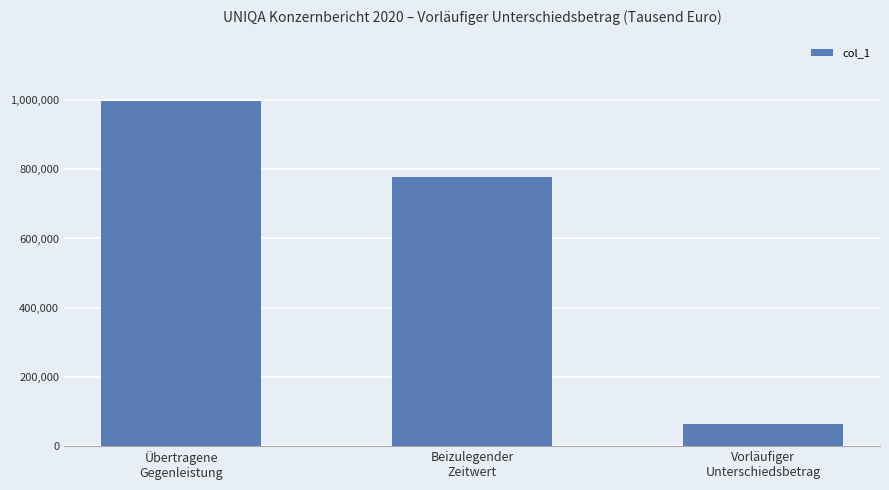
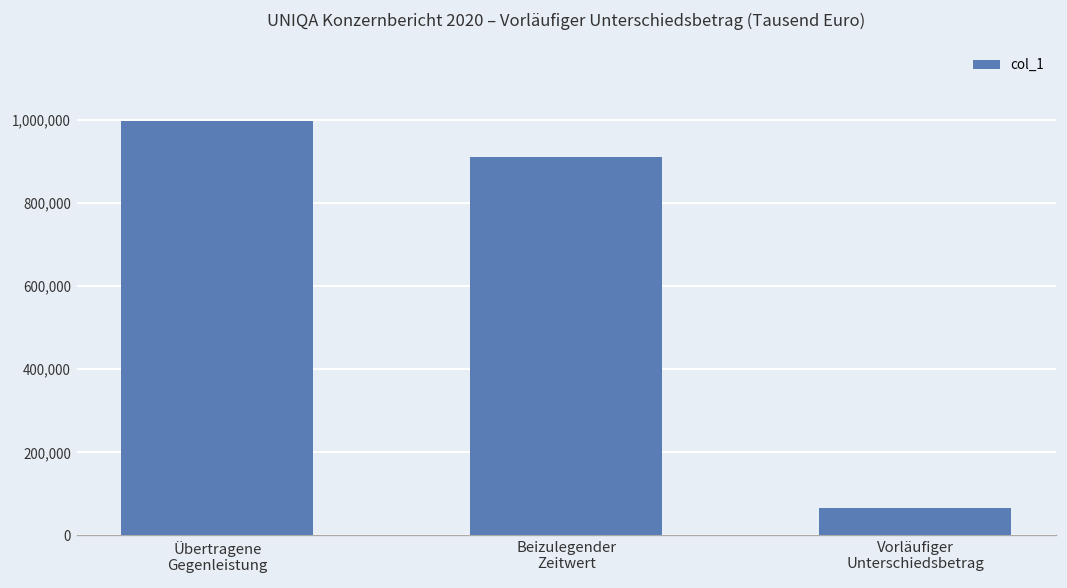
Beizulegender Zeitwert: 780,000 -> 910,000
